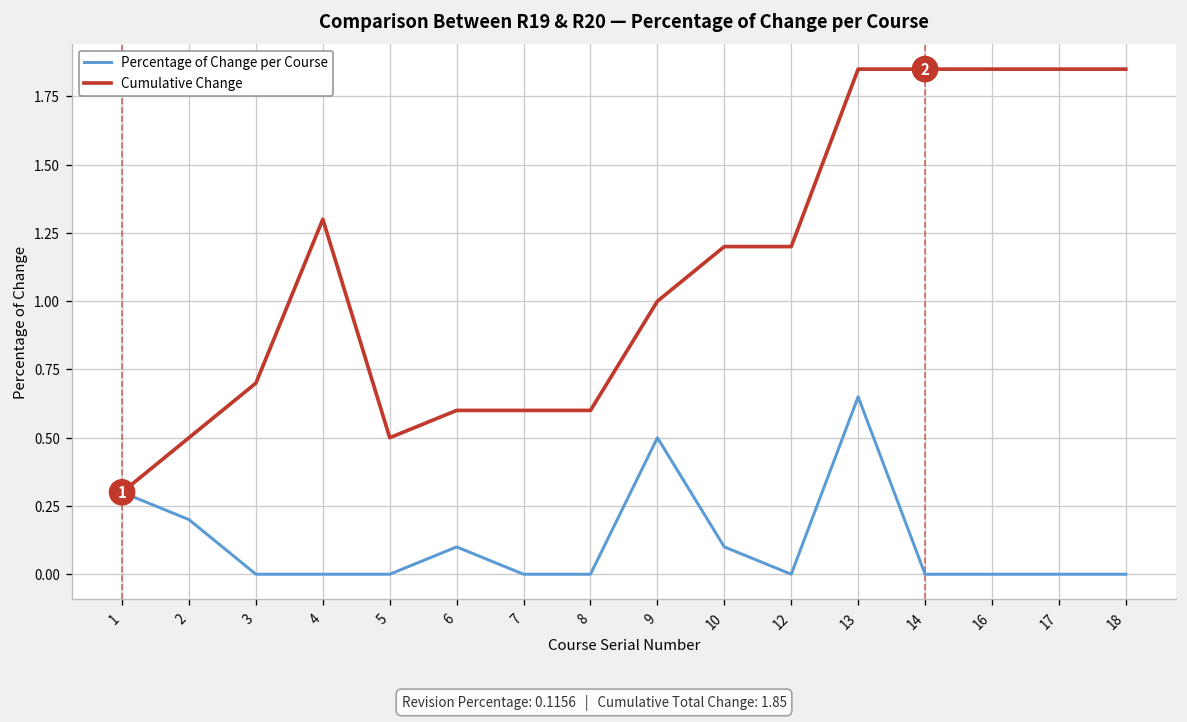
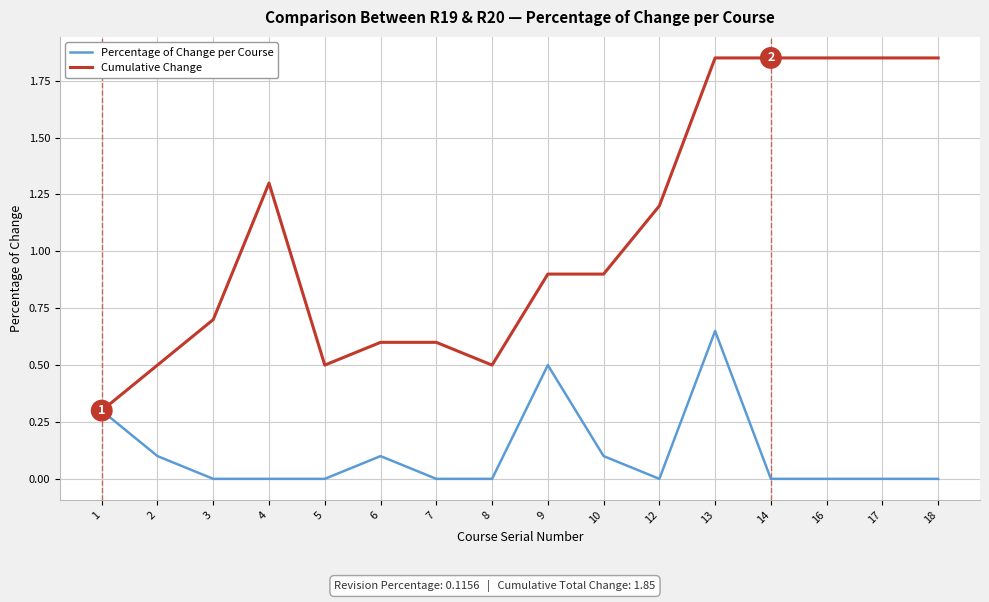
Percentage of Change per Course, 2: 0.2 -> 0.1
Cumulative Change, 8: 0.6 -> 0.5
Cumulative Change, 9: 1.0 -> 0.9
Cumulative Change, 10: 1.2 -> 0.9
